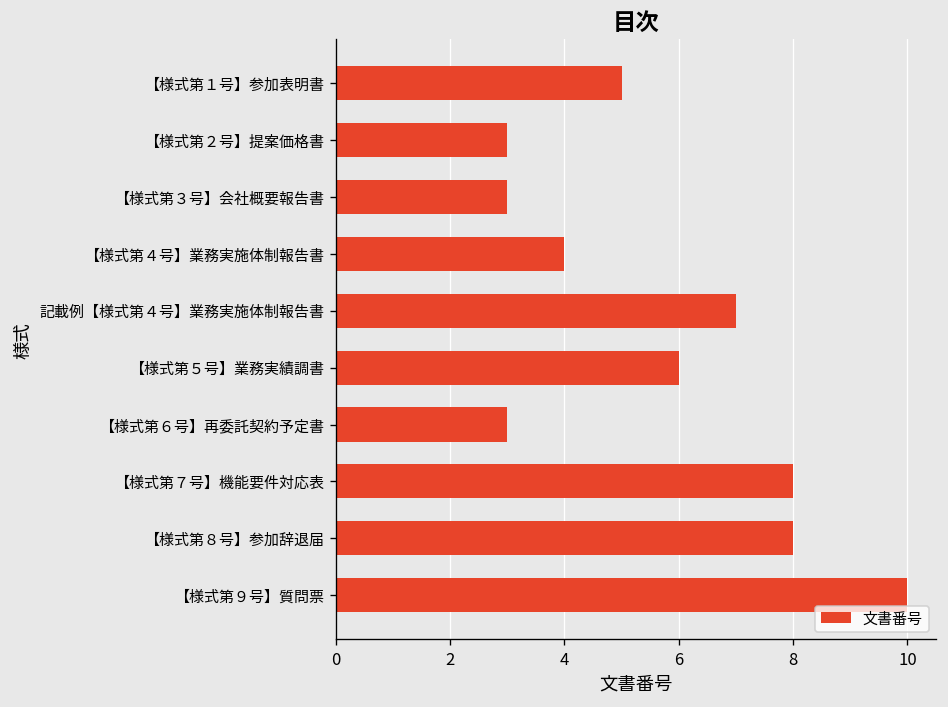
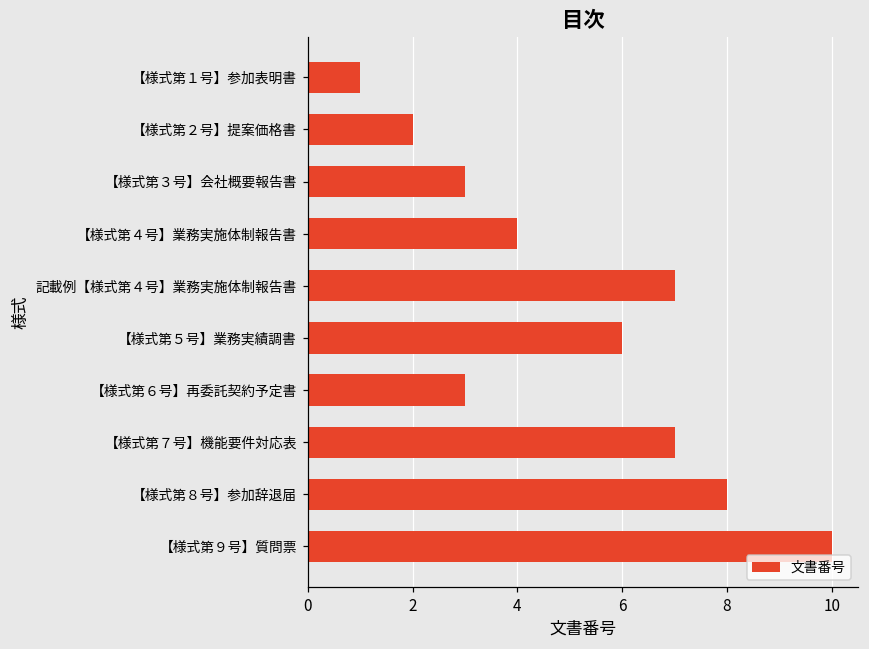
【様式第１号】参加表明書: 5 -> 1
【様式第２号】提案価格書: 3 -> 2
【様式第７号】機能要件対応表: 8 -> 7
